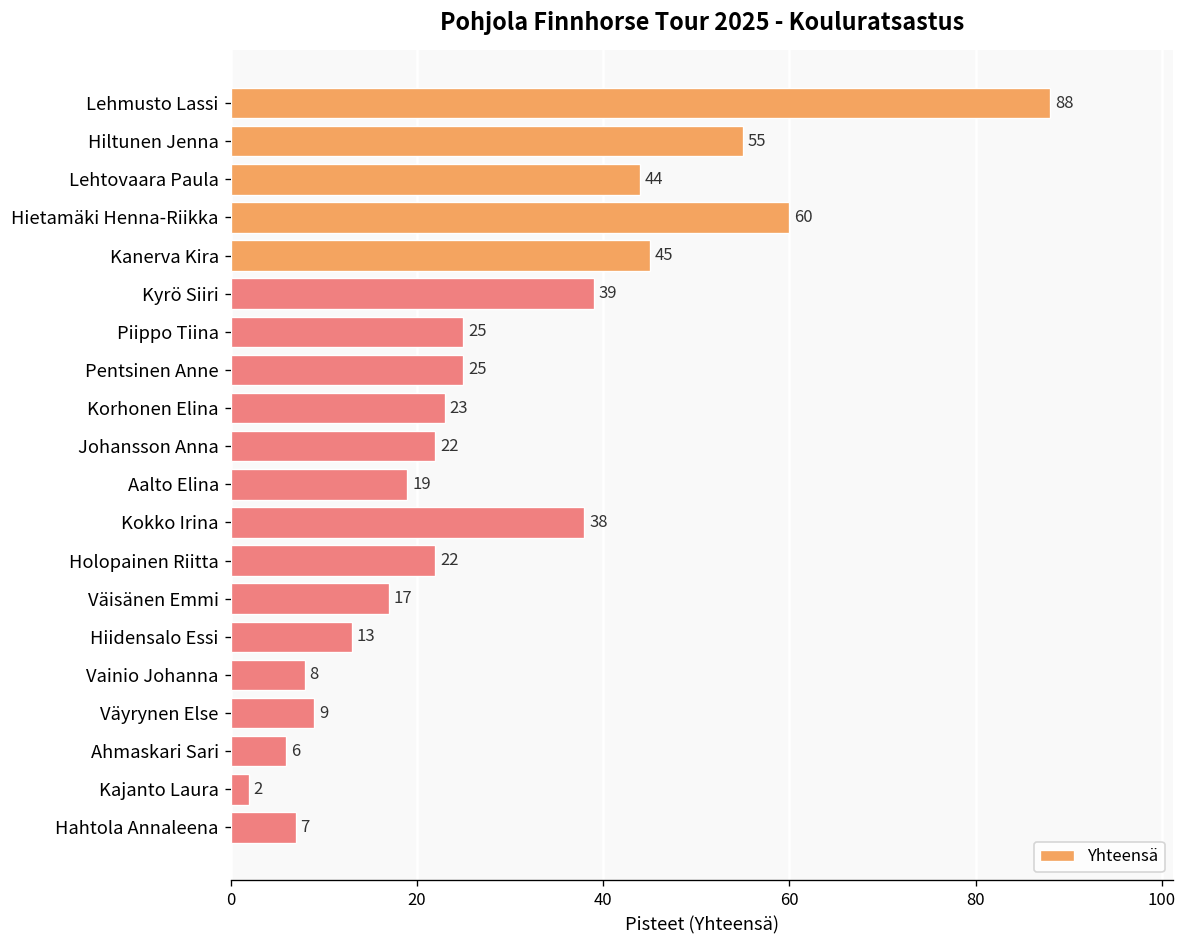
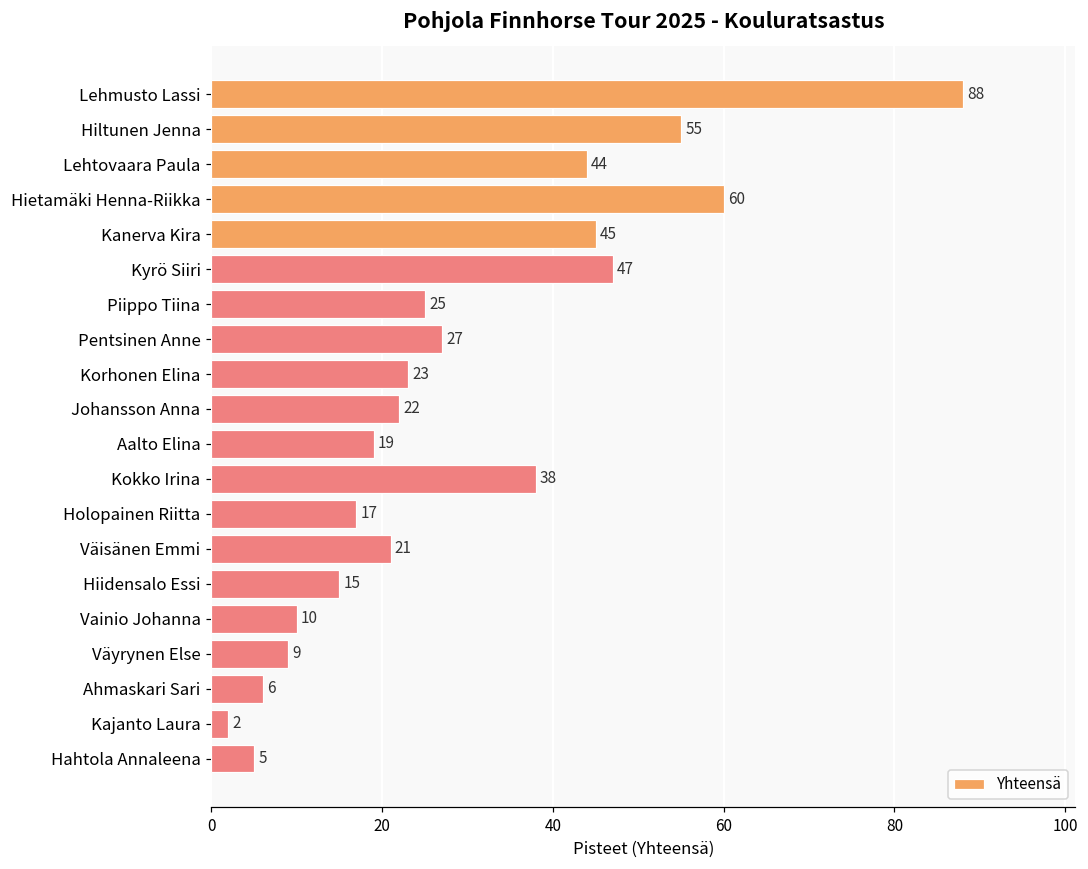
Kyrö Siiri: 39 -> 47
Pentsinen Anne: 25 -> 27
Holopainen Riitta: 22 -> 17
Väisänen Emmi: 17 -> 21
Hiidensalo Essi: 13 -> 15
Vainio Johanna: 8 -> 10
Hahtola Annaleena: 7 -> 5
